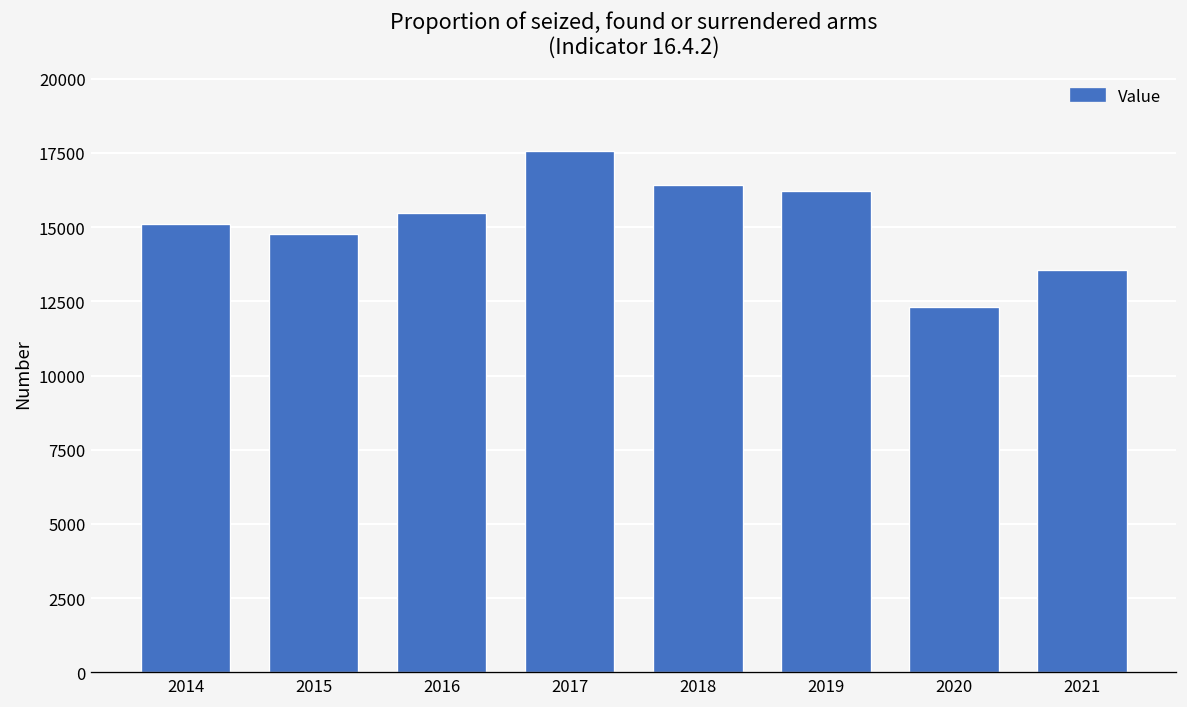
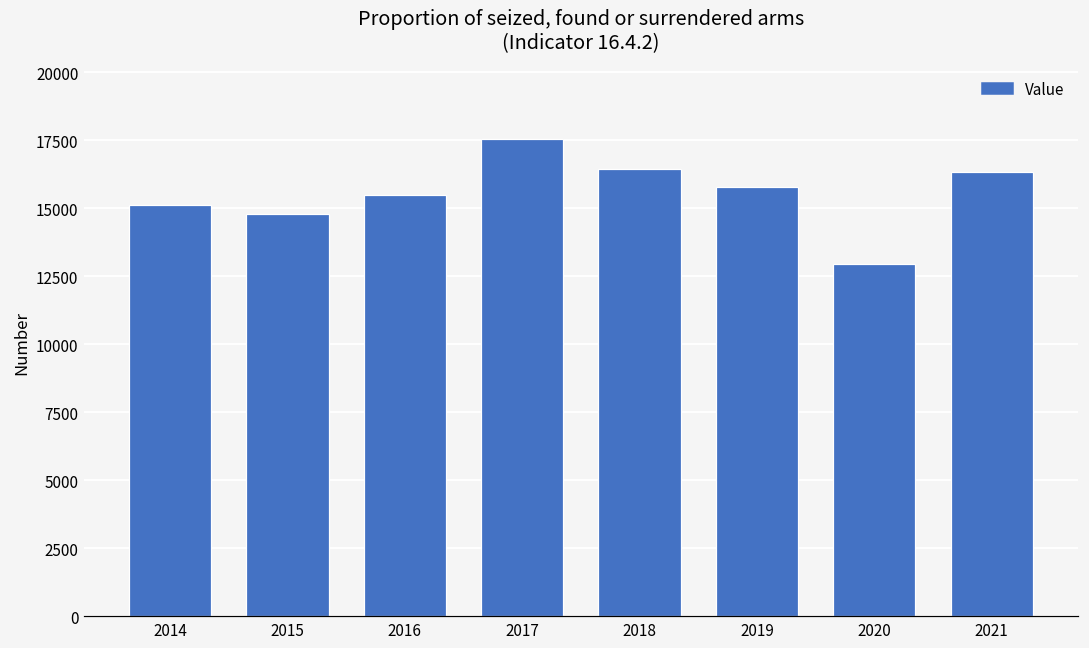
2019: 16200 -> 15800
2020: 12300 -> 12900
2021: 13500 -> 16300
